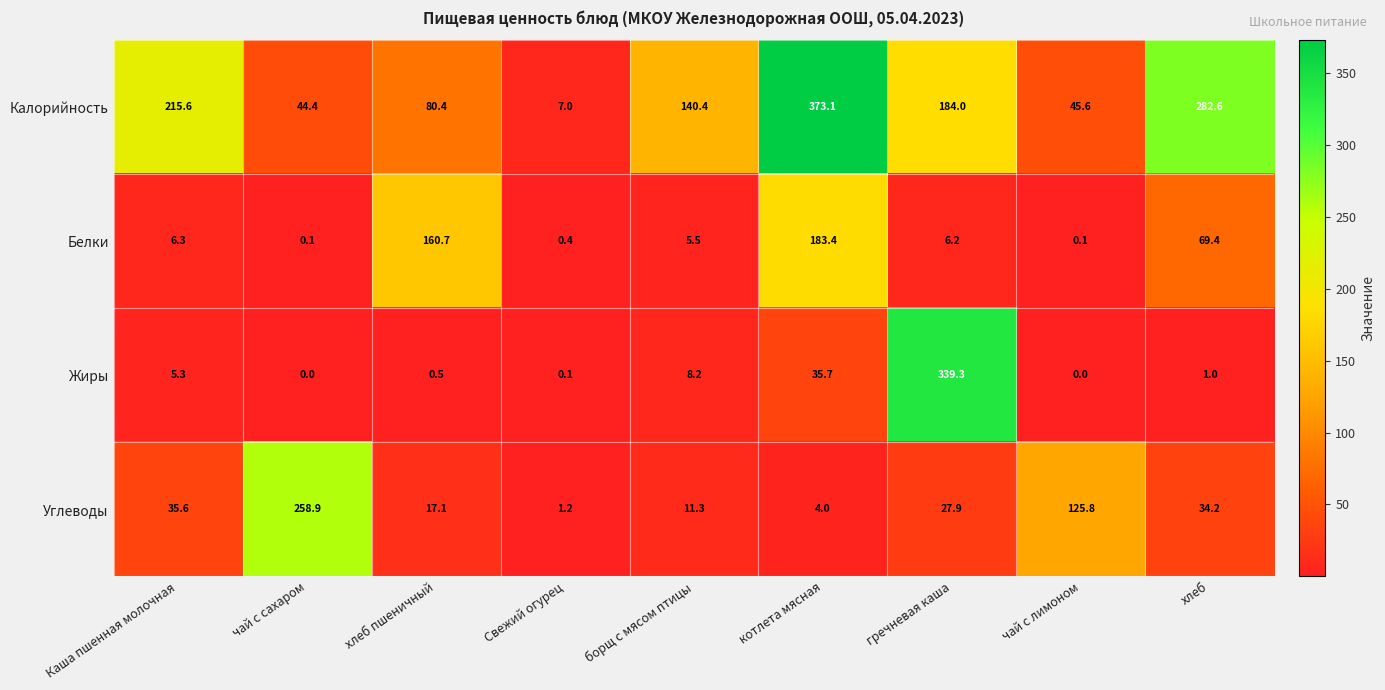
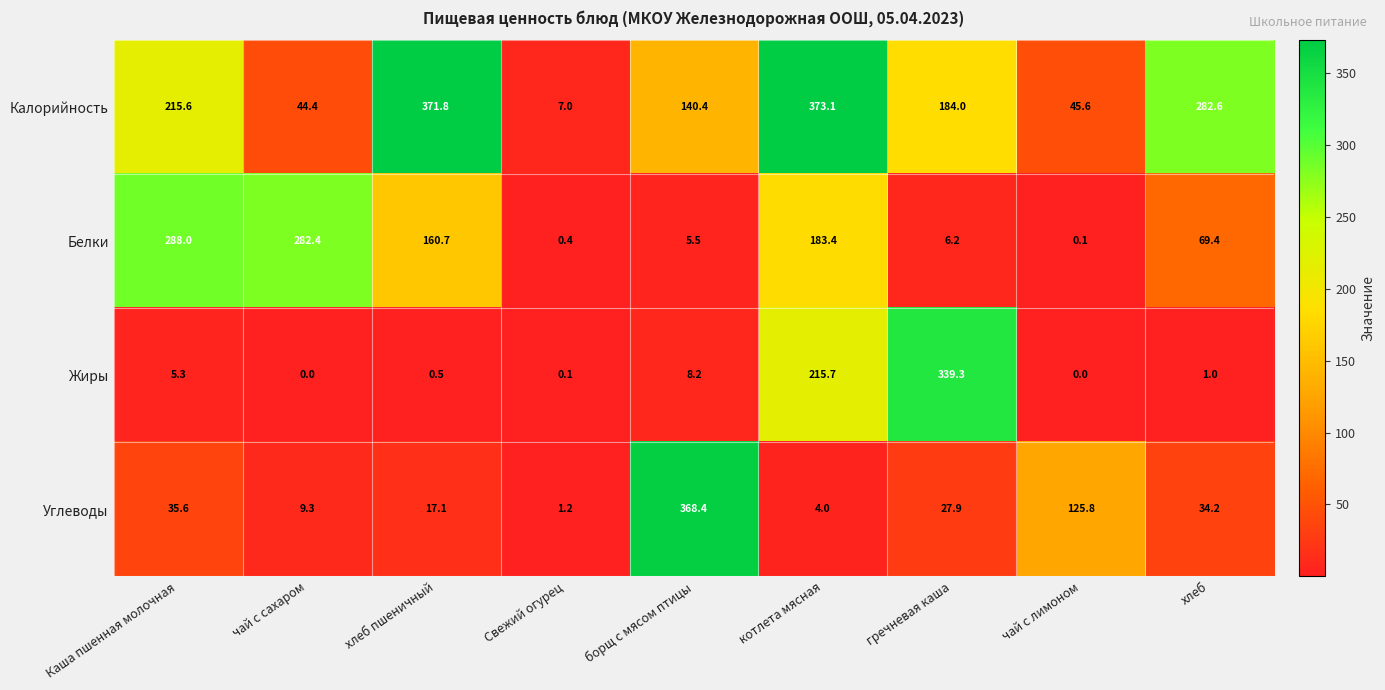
Калорийность, хлеб пшеничный: 80.4 -> 371.8
Белки, Каша пшенная молочная: 6.3 -> 288.0
Белки, чай с сахаром: 0.1 -> 282.4
Жиры, котлета мясная: 35.7 -> 215.7
Углеводы, чай с сахаром: 258.9 -> 9.3
Углеводы, борщ с мясом птицы: 11.3 -> 368.4
